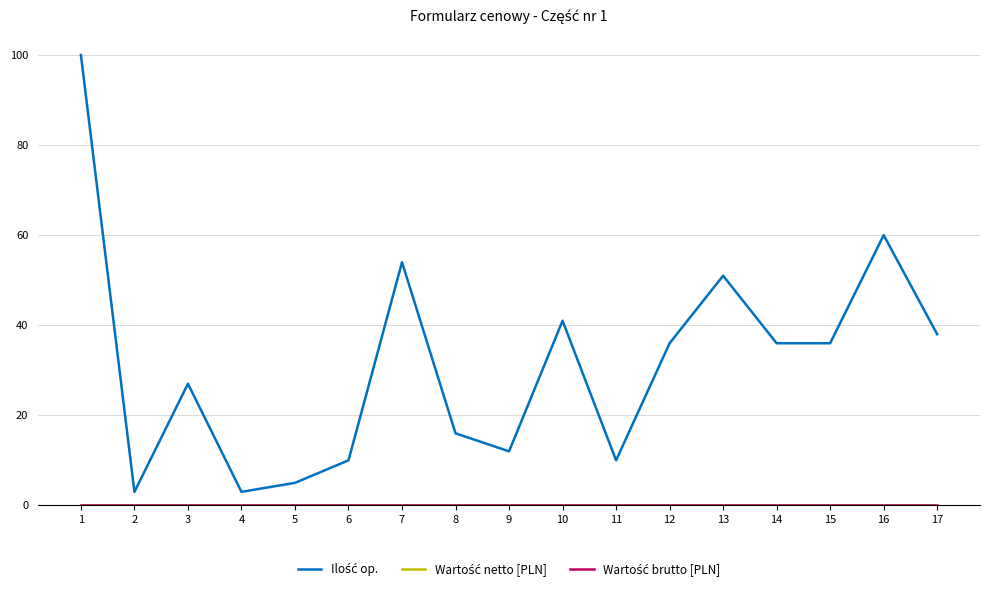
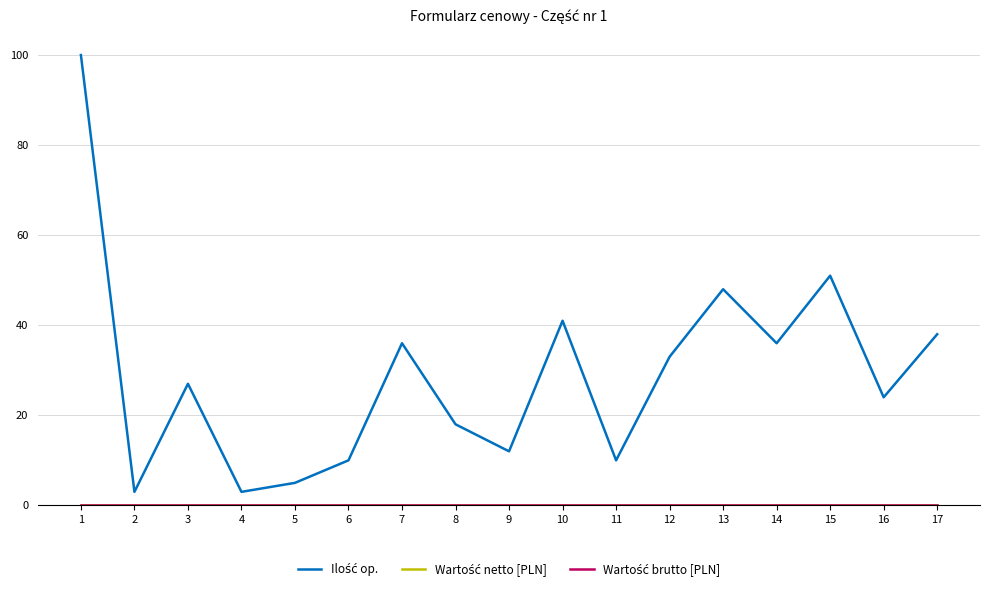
Ilość op., 7: 54 -> 36
Ilość op., 8: 16 -> 18
Ilość op., 12: 36 -> 33
Ilość op., 13: 51 -> 48
Ilość op., 15: 36 -> 51
Ilość op., 16: 60 -> 24
